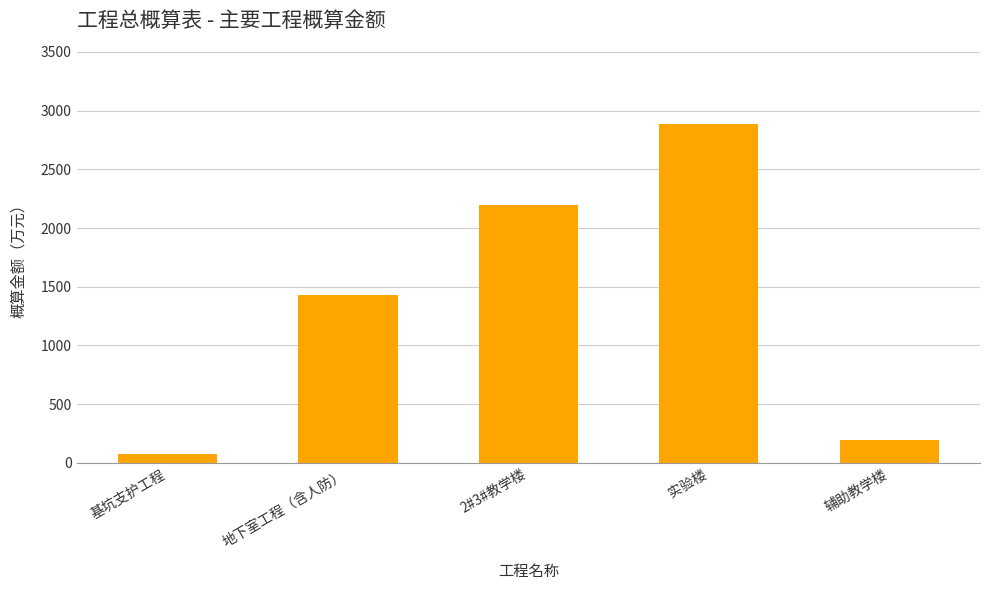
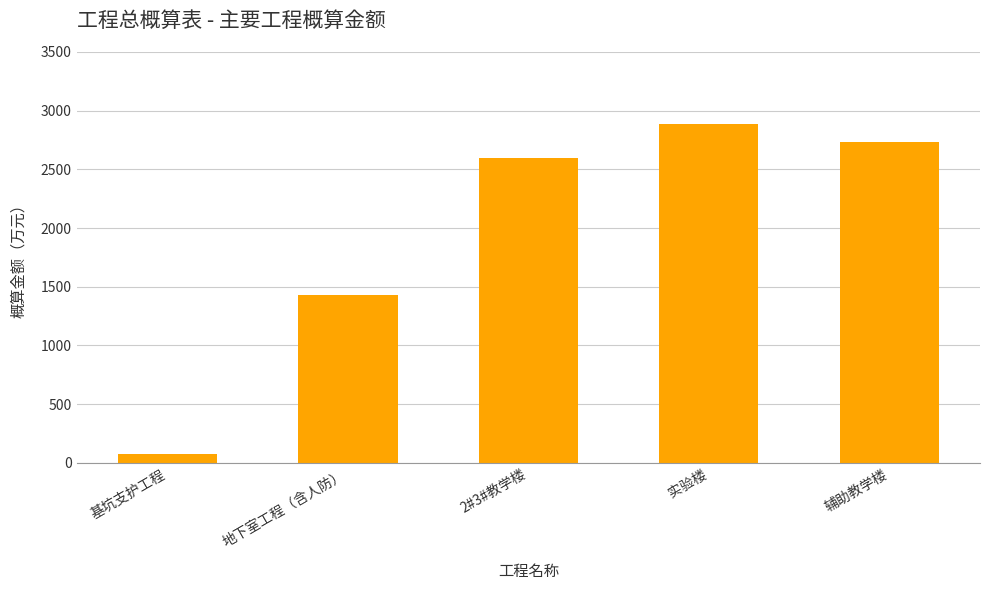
2#3#教学楼: 2190 -> 2600
辅助教学楼: 200 -> 2730
